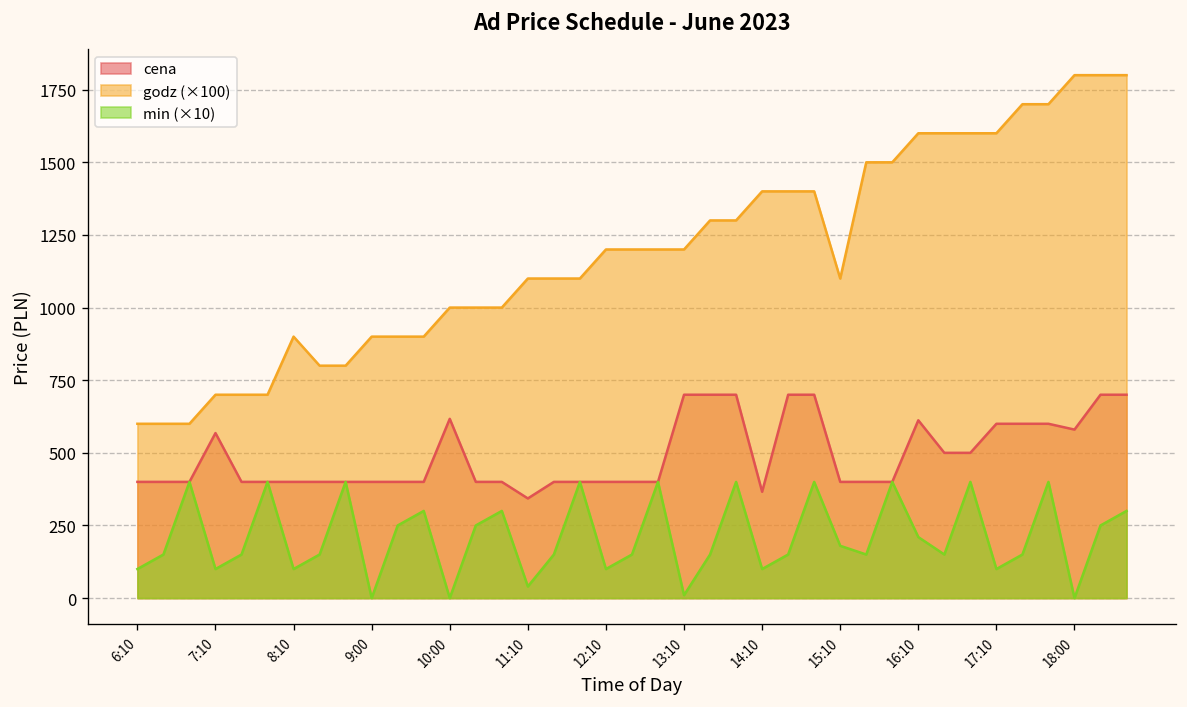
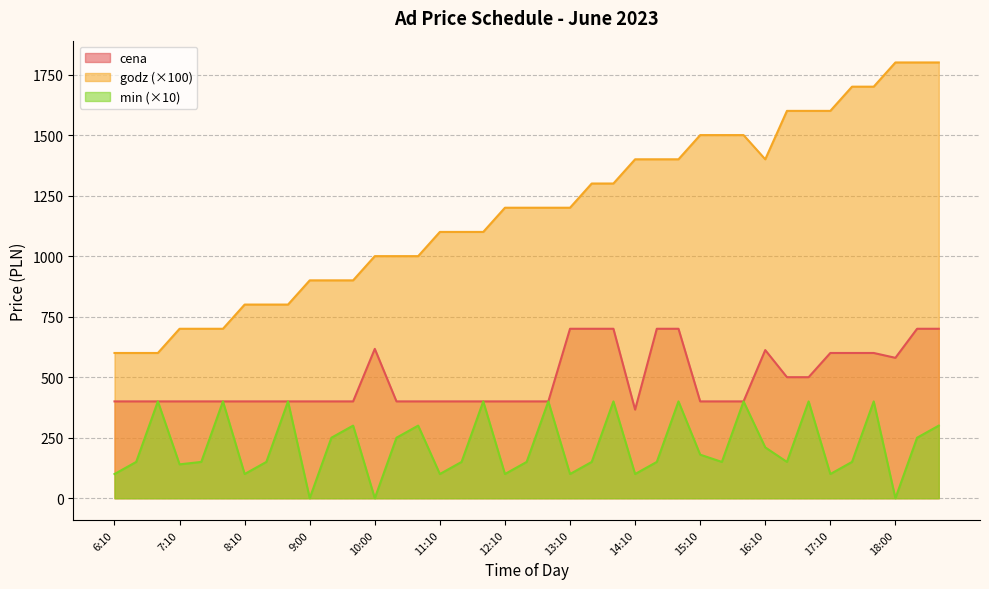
cena, 7:10: 570 -> 400
min (×10), 7:10: 100 -> 140
godz (×100), 8:10: 900 -> 800
cena, 11:10: 340 -> 400
min (×10), 11:10: 40 -> 100
min (×10), 13:10: 10 -> 100
godz (×100), 15:10: 1100 -> 1500
godz (×100), 16:10: 1600 -> 1400
